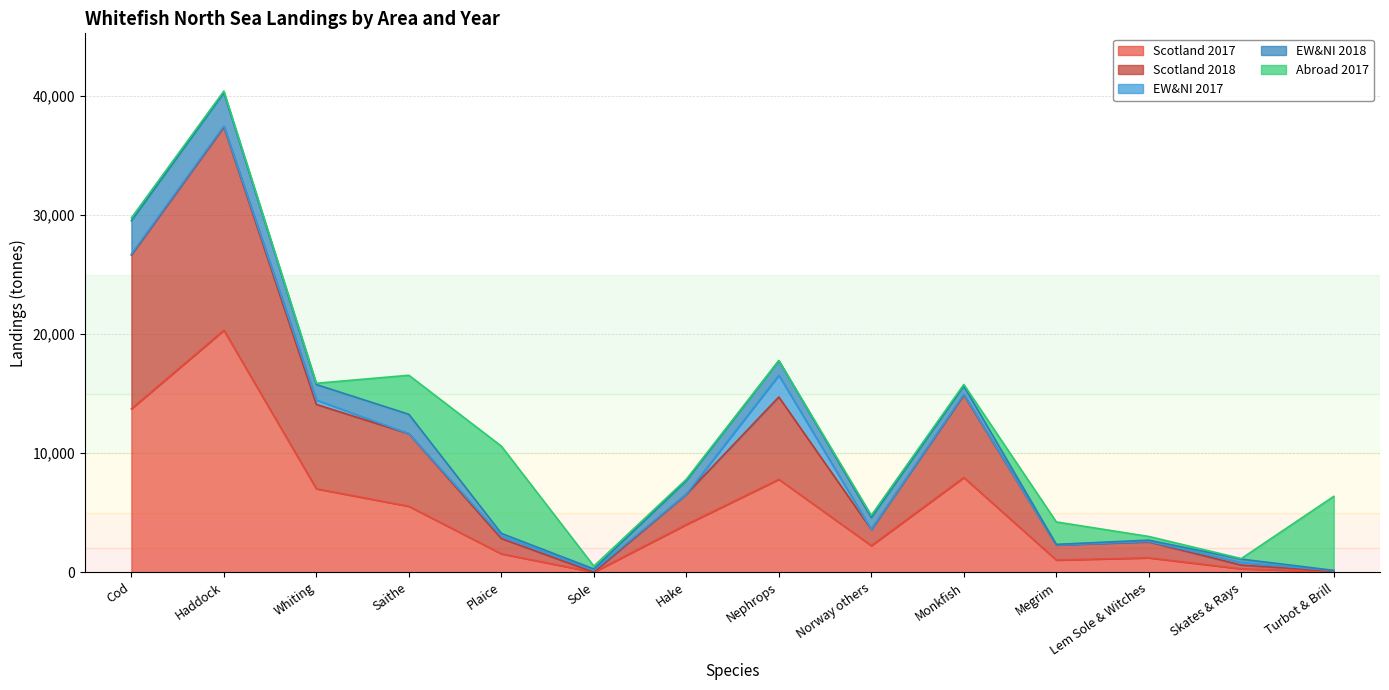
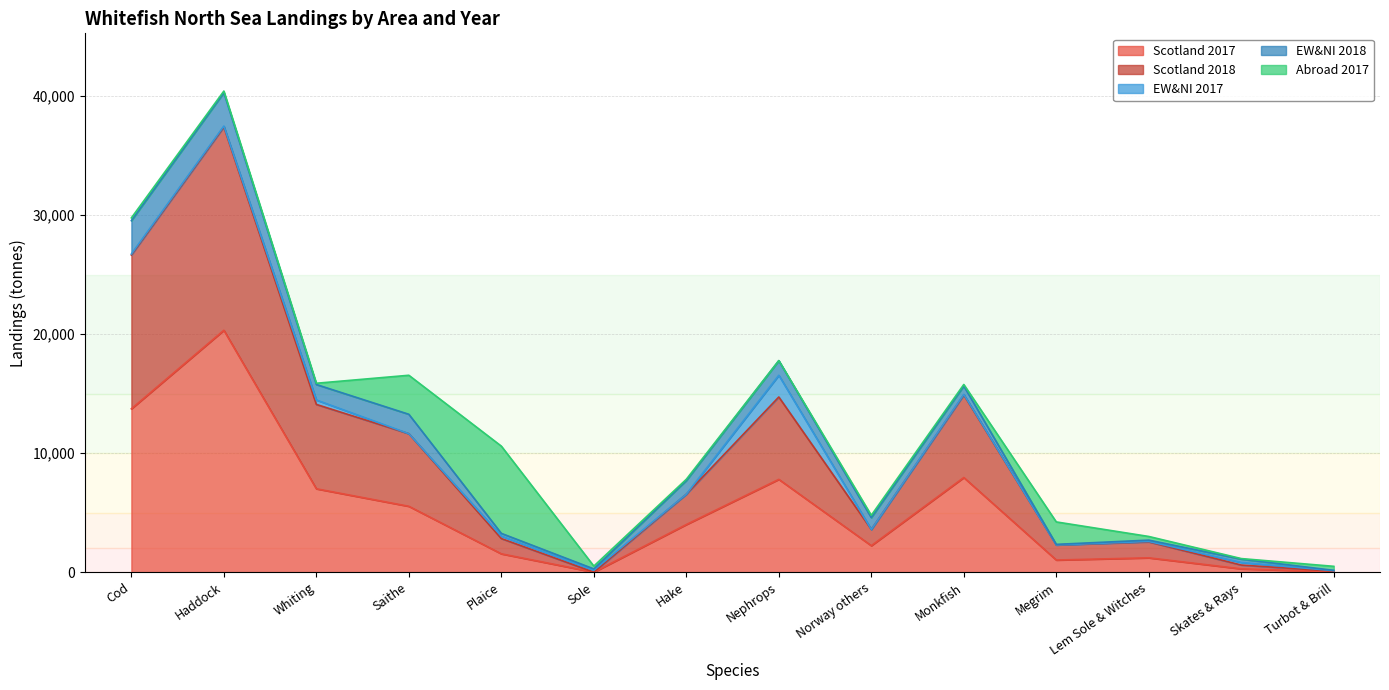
Abroad 2017, Turbot & Brill: 6,200 -> 300
